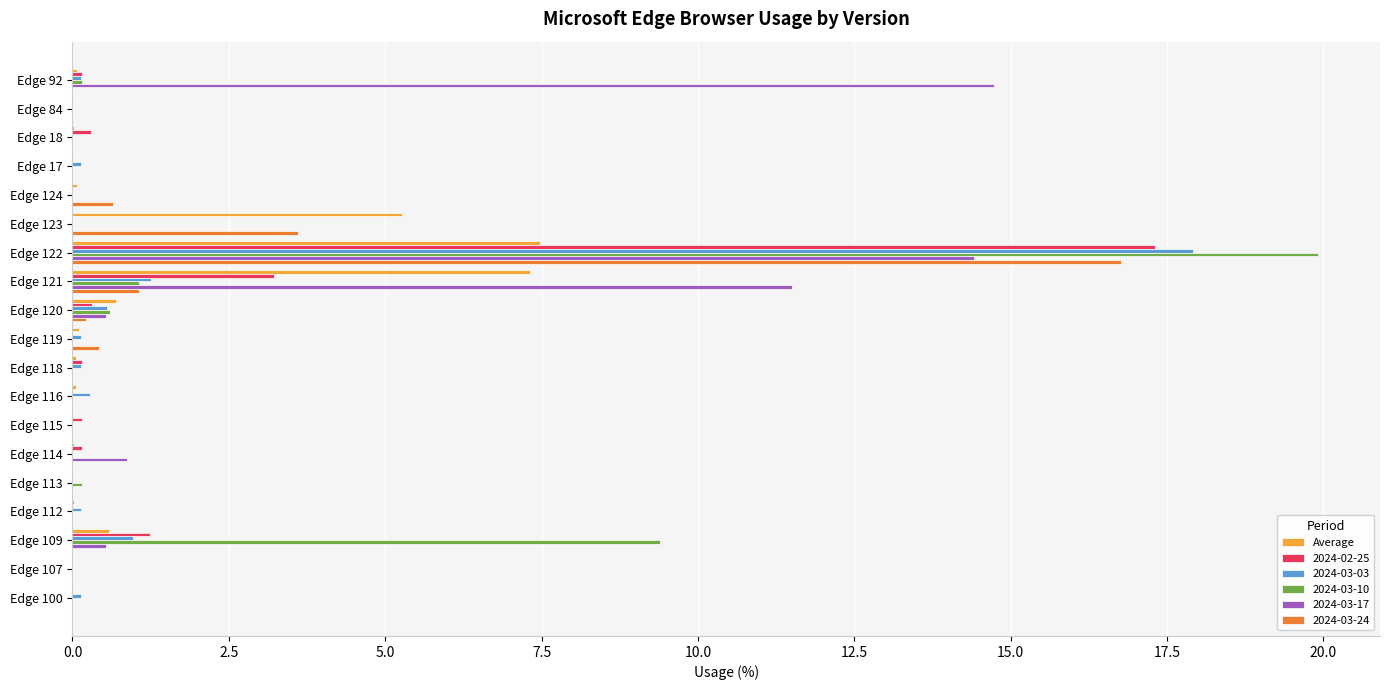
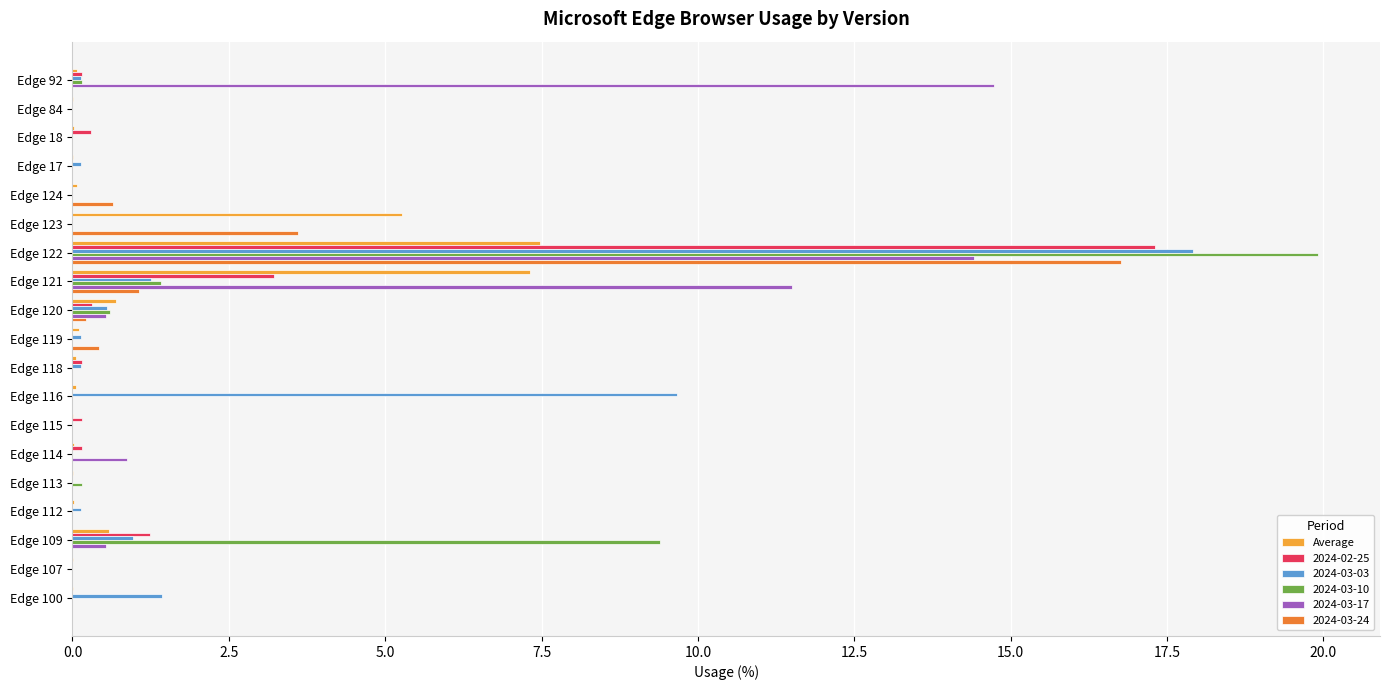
2024-03-10, Edge 121: 1.1 -> 1.4
2024-03-03, Edge 116: 0.3 -> 9.7
2024-03-03, Edge 100: 0.1 -> 1.4
